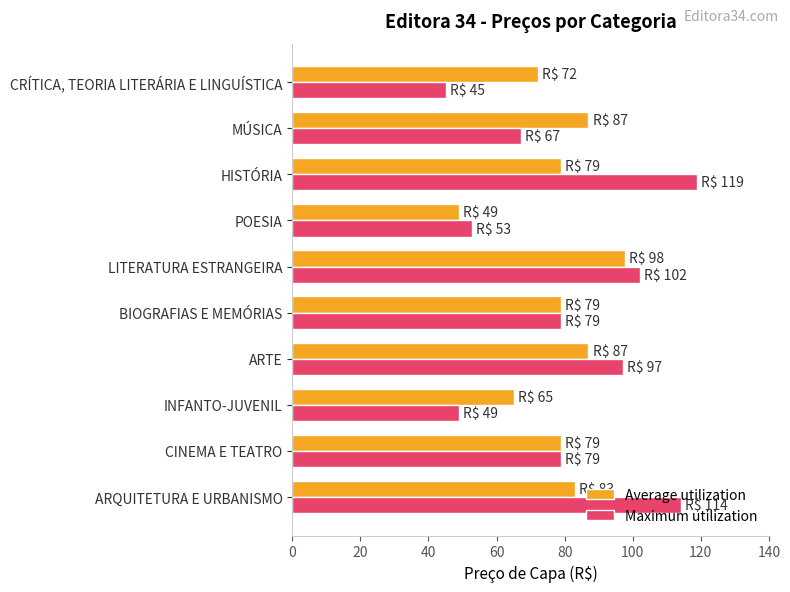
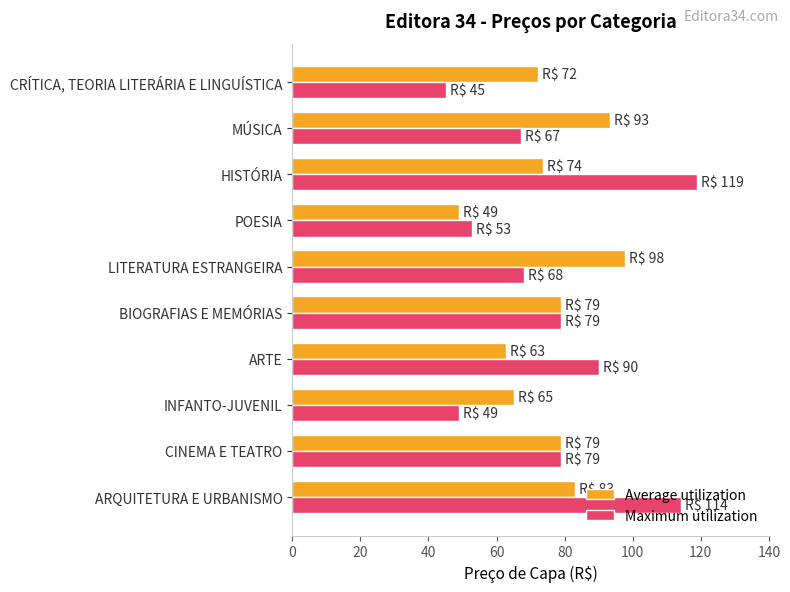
Average utilization, MÚSICA: 87 -> 93
Average utilization, HISTÓRIA: 79 -> 74
Maximum utilization, LITERATURA ESTRANGEIRA: 102 -> 68
Average utilization, ARTE: 87 -> 63
Maximum utilization, ARTE: 97 -> 90
